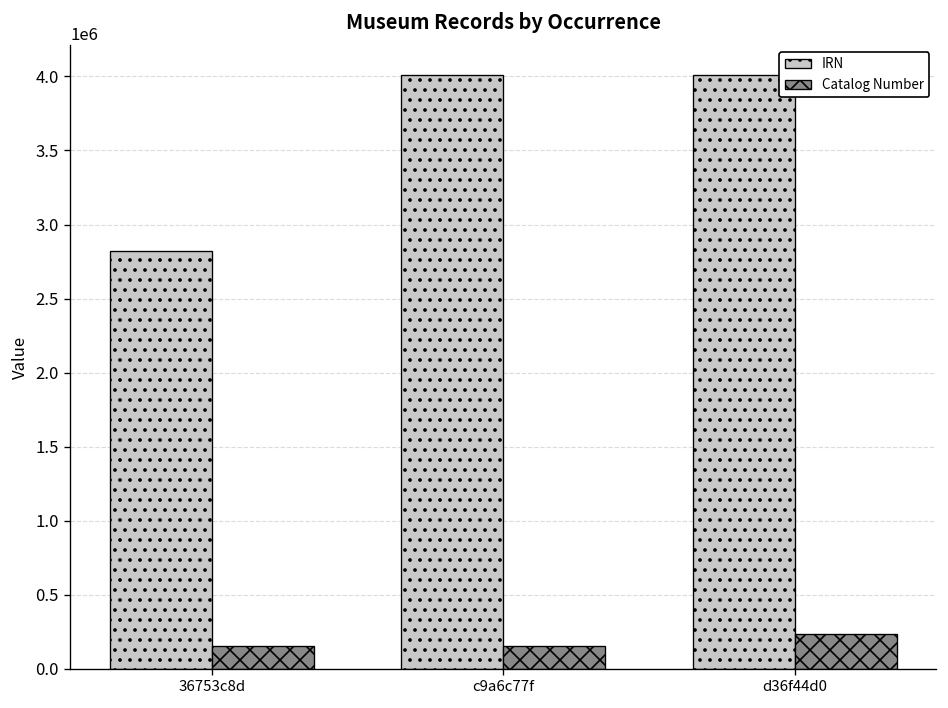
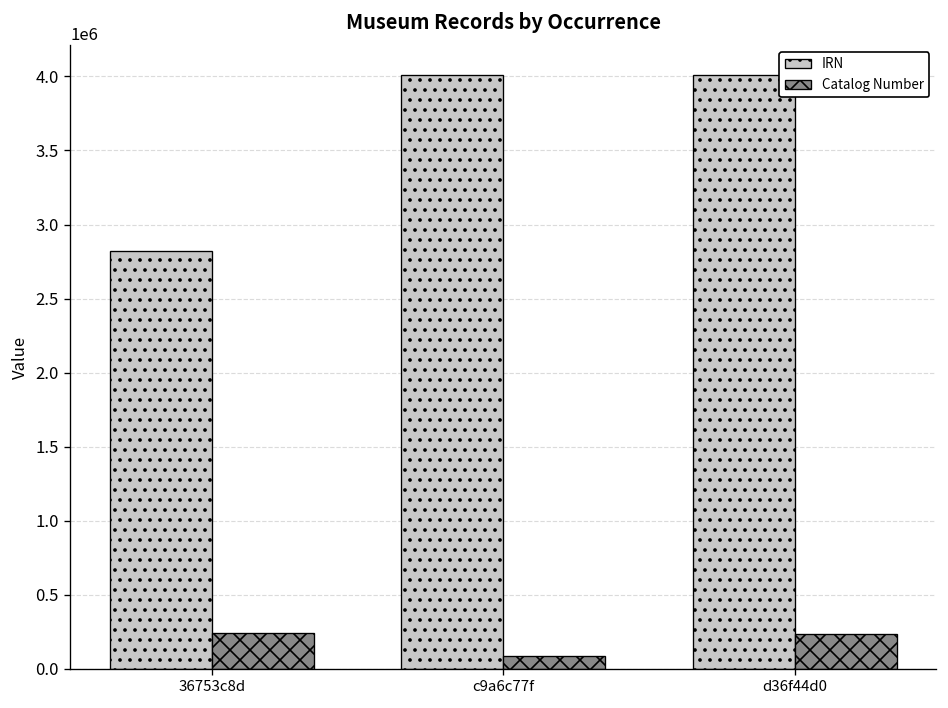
Catalog Number, 36753c8d: 150000 -> 240000
Catalog Number, c9a6c77f: 150000 -> 80000
